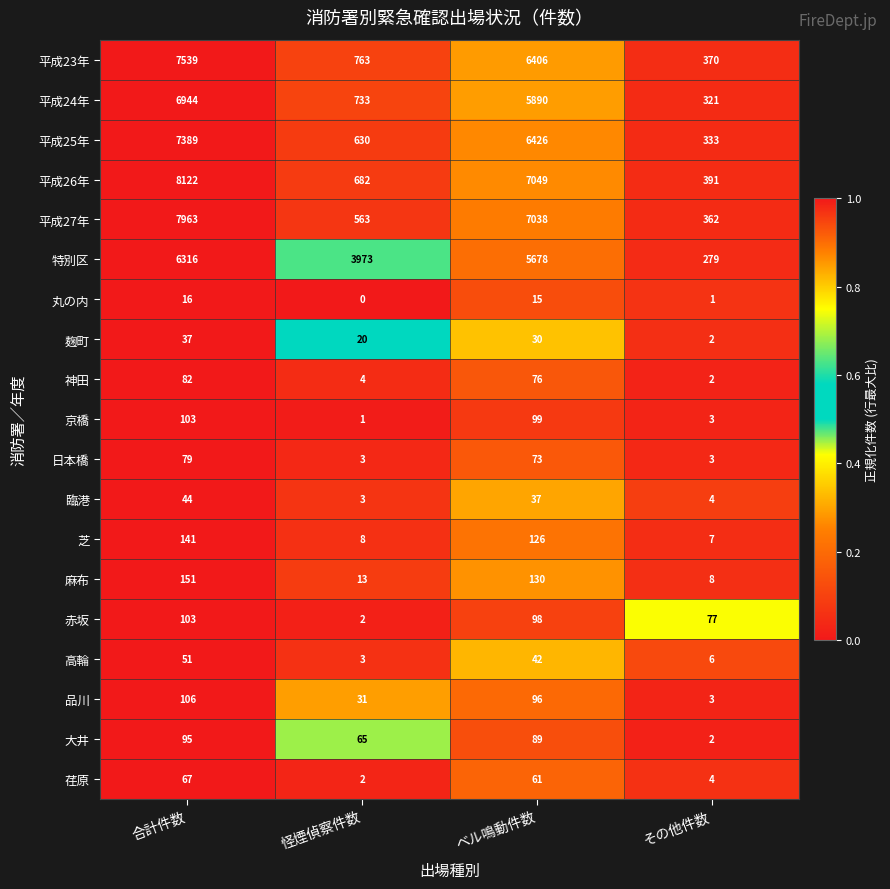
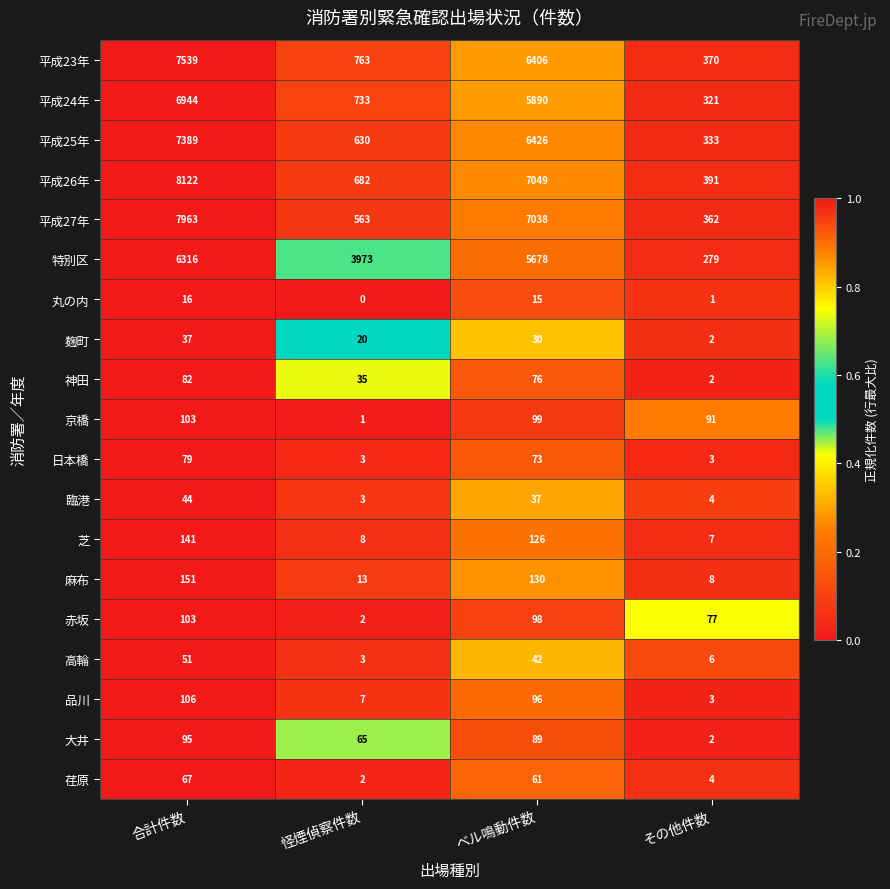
神田, 怪煙偵察件数: 4 -> 35
京橋, その他件数: 3 -> 91
品川, 怪煙偵察件数: 31 -> 7
